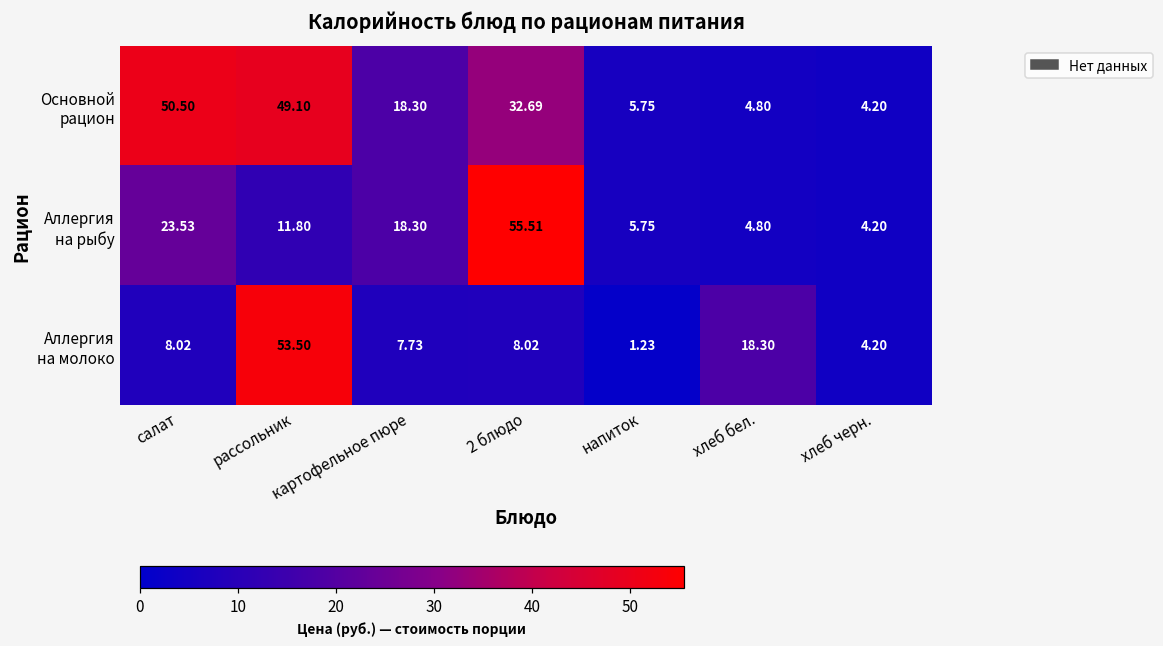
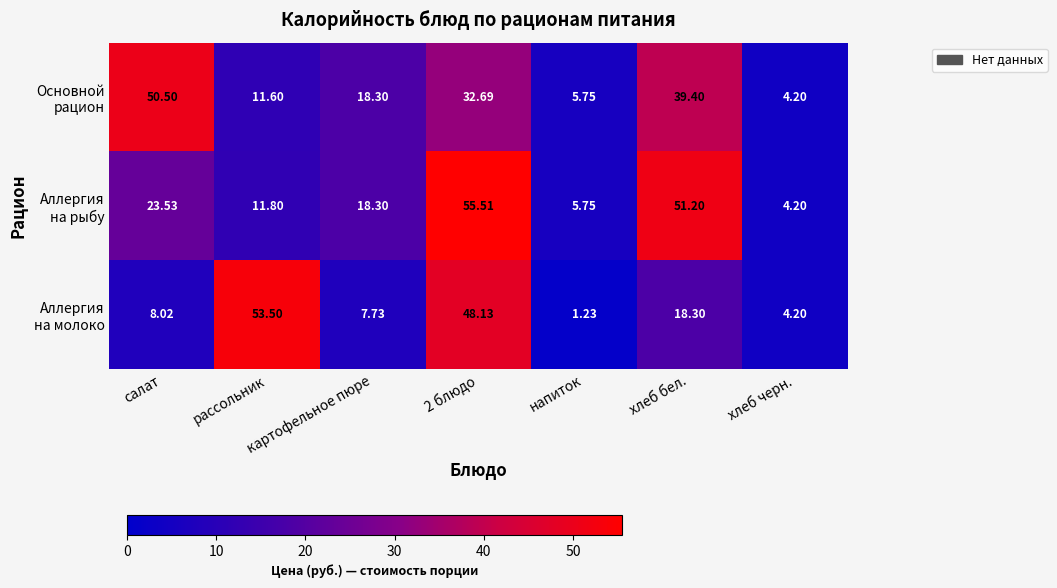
Основной рацион, рассольник: 49.10 -> 11.60
Основной рацион, хлеб бел.: 4.80 -> 39.40
Аллергия на рыбу, хлеб бел.: 4.80 -> 51.20
Аллергия на молоко, 2 блюдо: 8.02 -> 48.13
